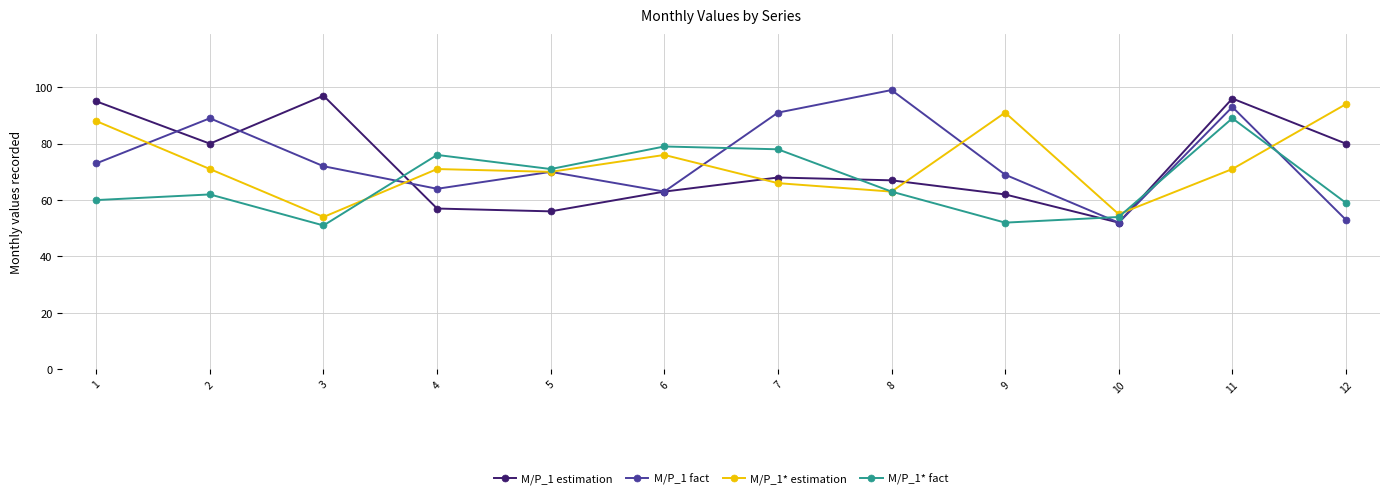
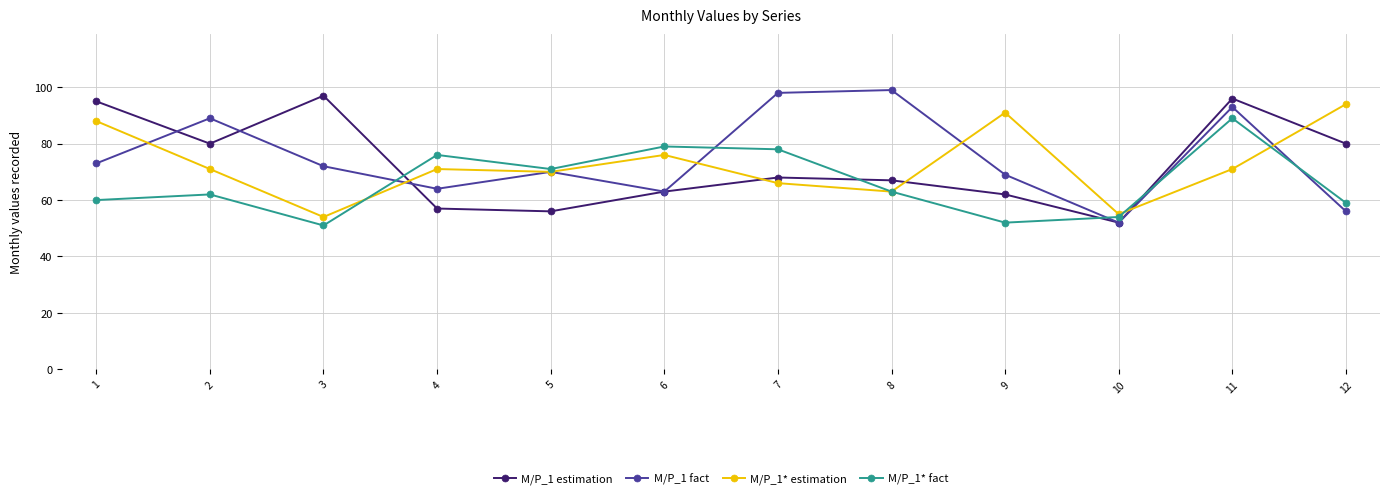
M/P_1 fact, 7: 91 -> 98
M/P_1 fact, 12: 53 -> 56
